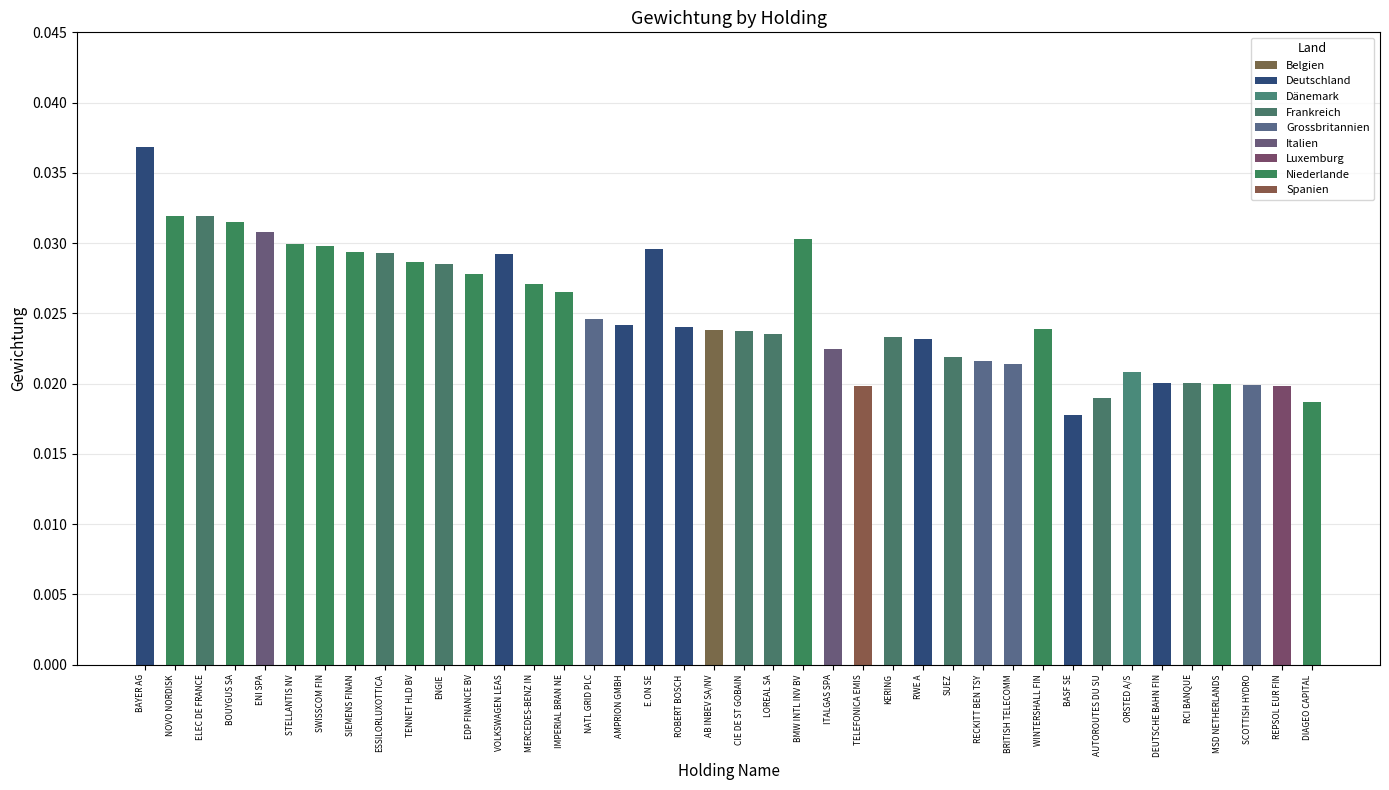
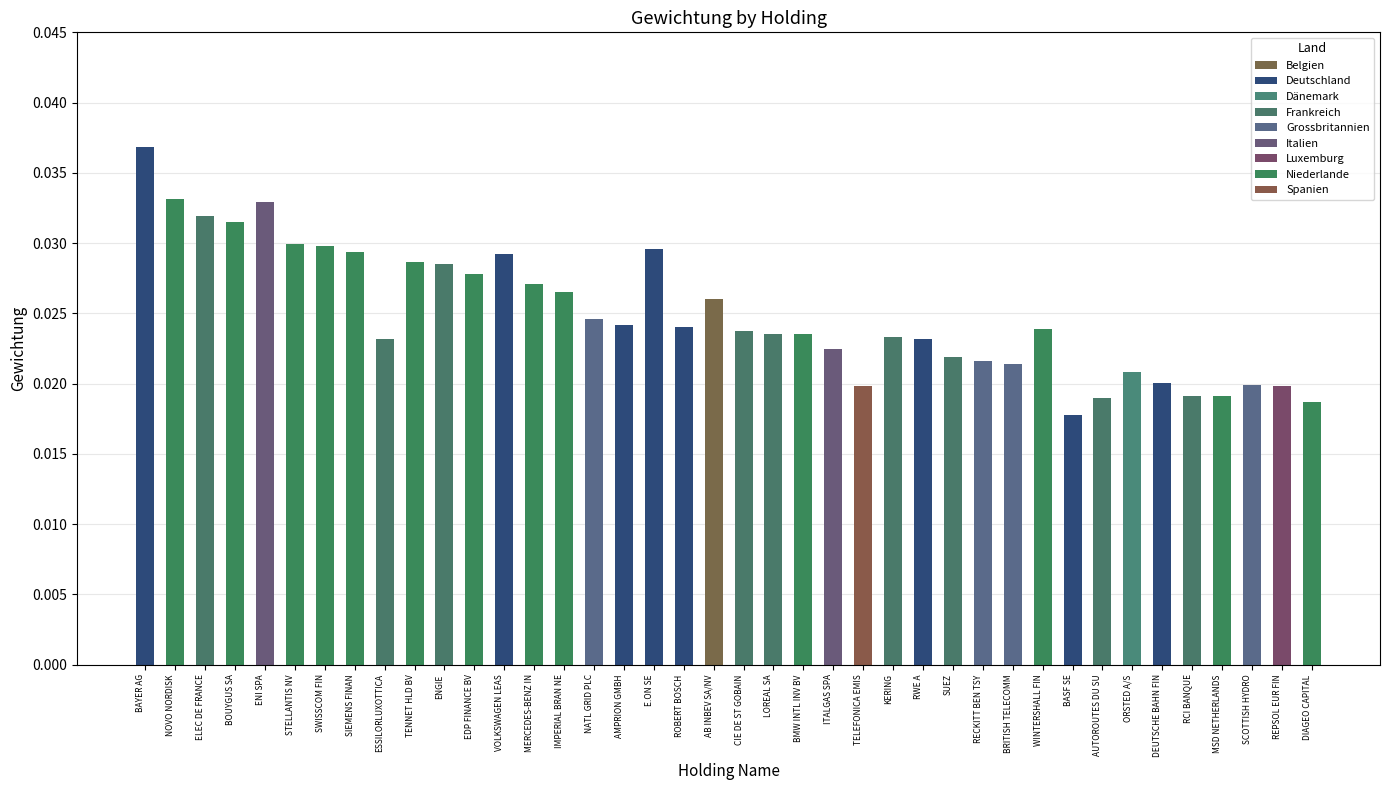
NOVO NORDISK: 0.0319 -> 0.0331
ENI SPA: 0.0308 -> 0.0329
ESSILORLUXOTTICA: 0.0293 -> 0.0232
AB INBEV SA/NV: 0.0238 -> 0.0260
BMW INTL INV BV: 0.0303 -> 0.0235
RCI BANQUE: 0.0200 -> 0.0191
MSD NETHERLANDS: 0.0200 -> 0.0191
